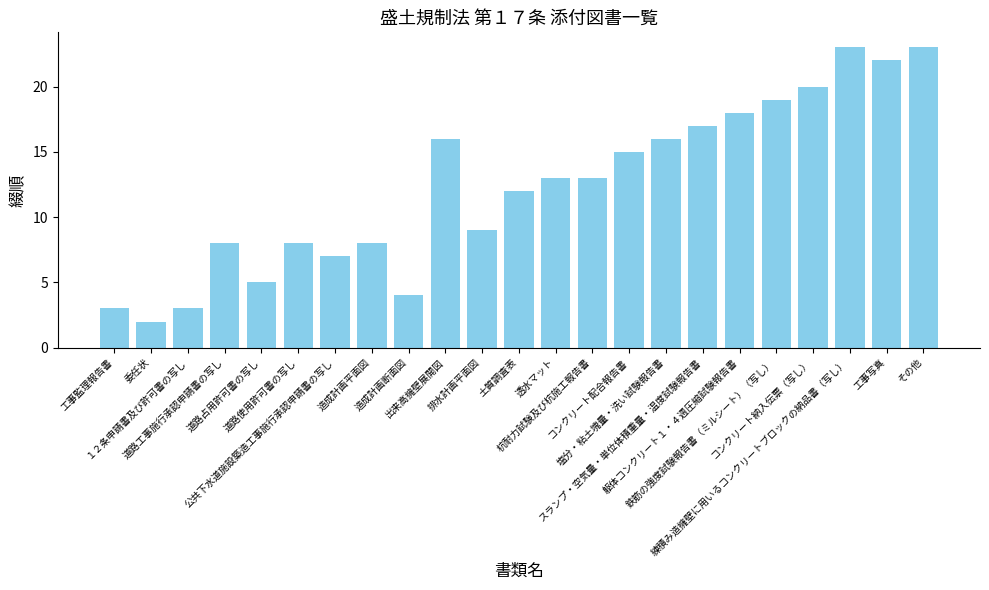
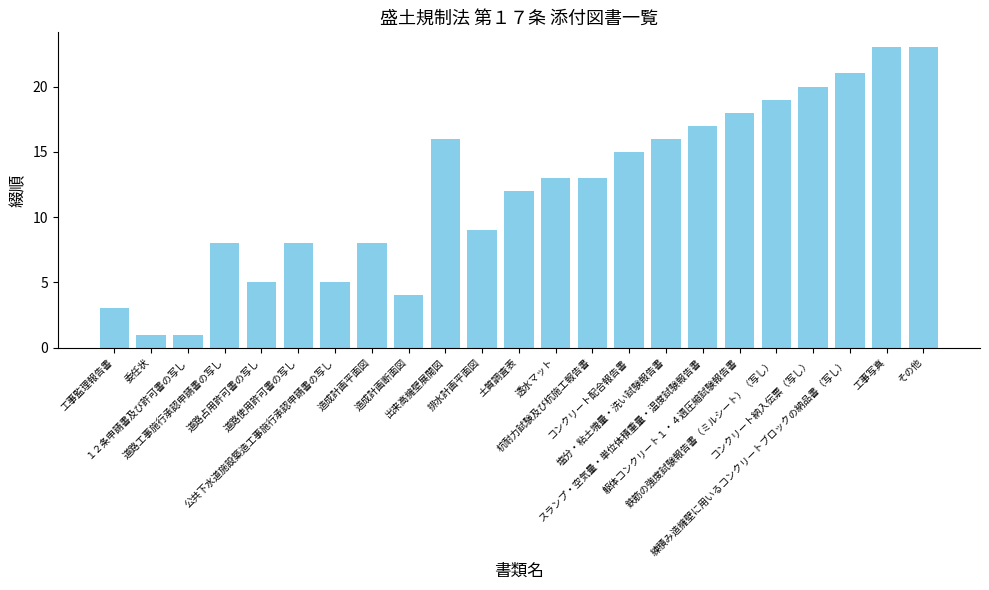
委任状: 2 -> 1
１２条申請書及び許可書の写し: 3 -> 1
公共下水道施設築造工事施行承認申請書の写し: 7 -> 5
練積み造擁壁に用いるコンクリートブロックの納品書（写し）: 23 -> 21
工事写真: 22 -> 23
